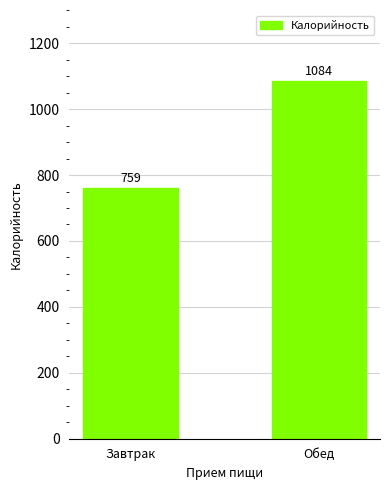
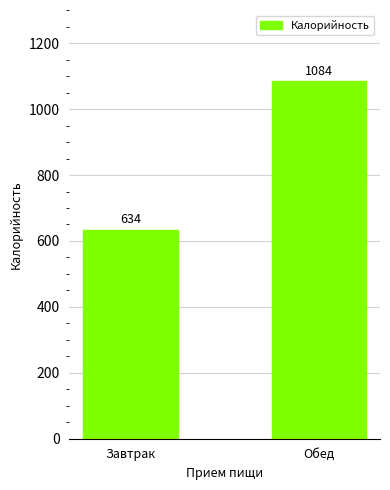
Завтрак: 759 -> 634
